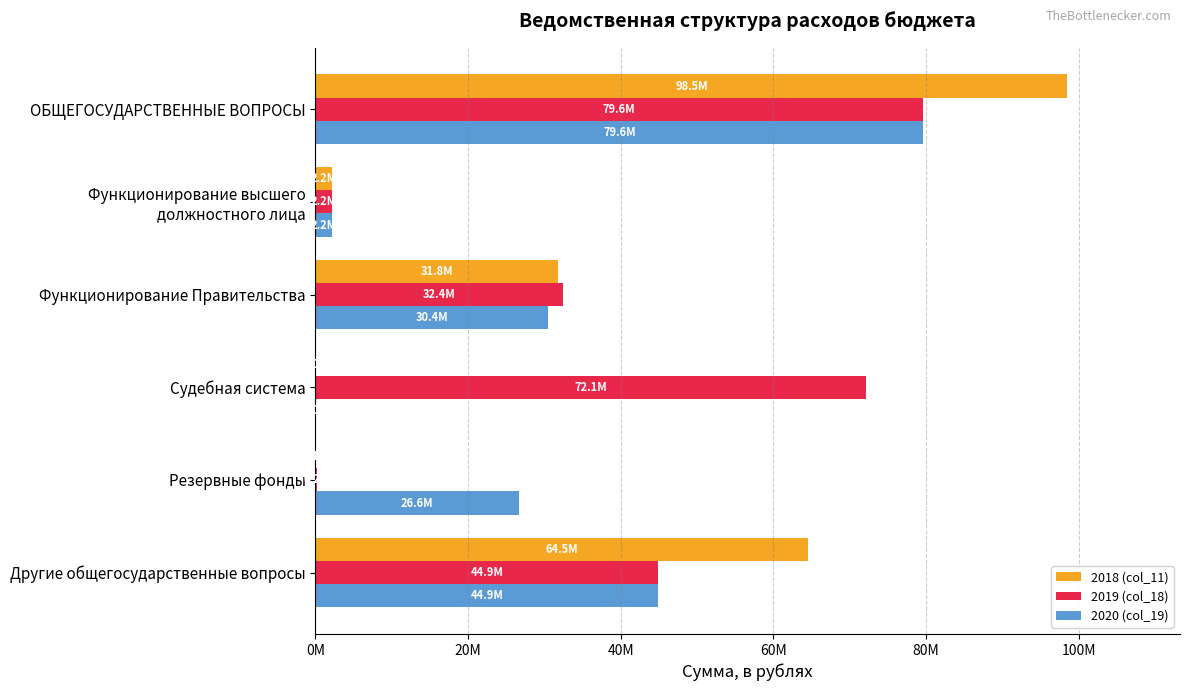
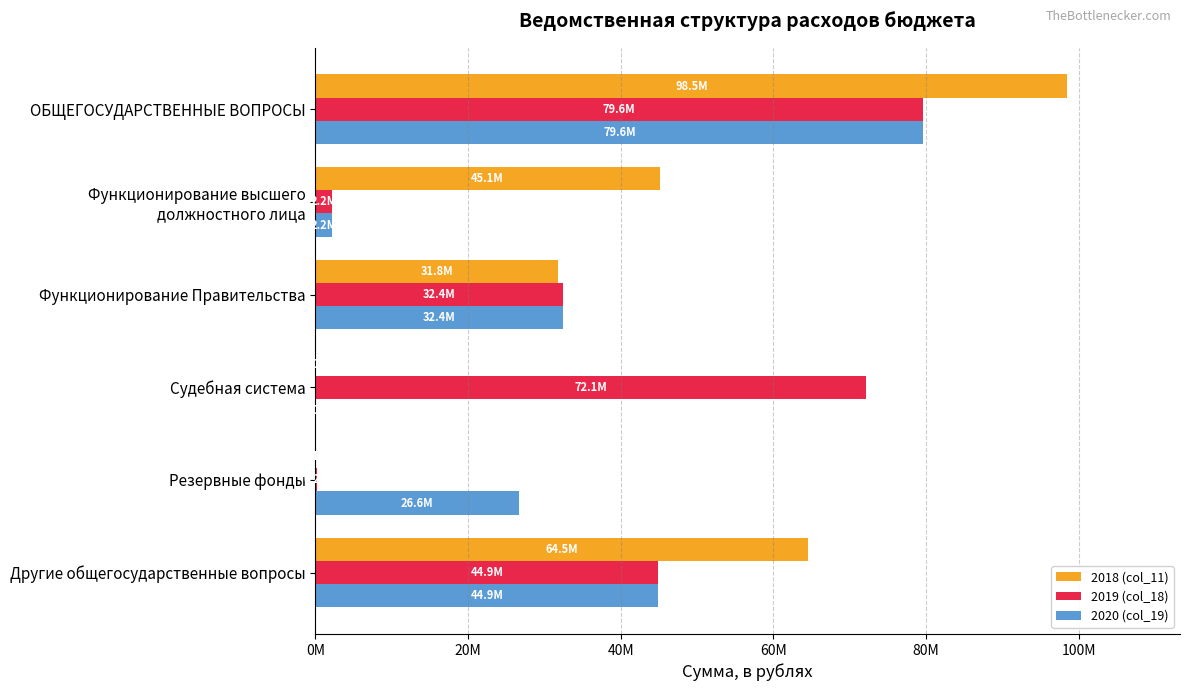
2018 (col_11), Функционирование высшего должностного лица: 2.2M -> 45.1M
2020 (col_19), Функционирование Правительства: 30.4M -> 32.4M
